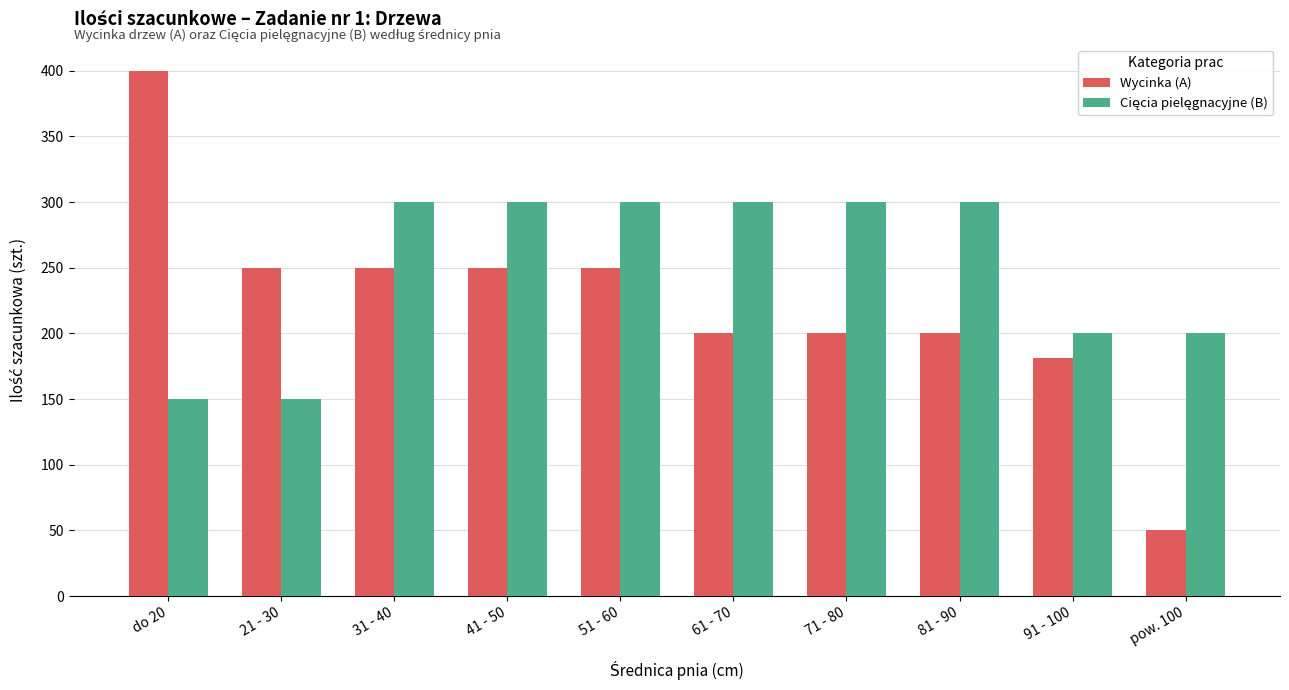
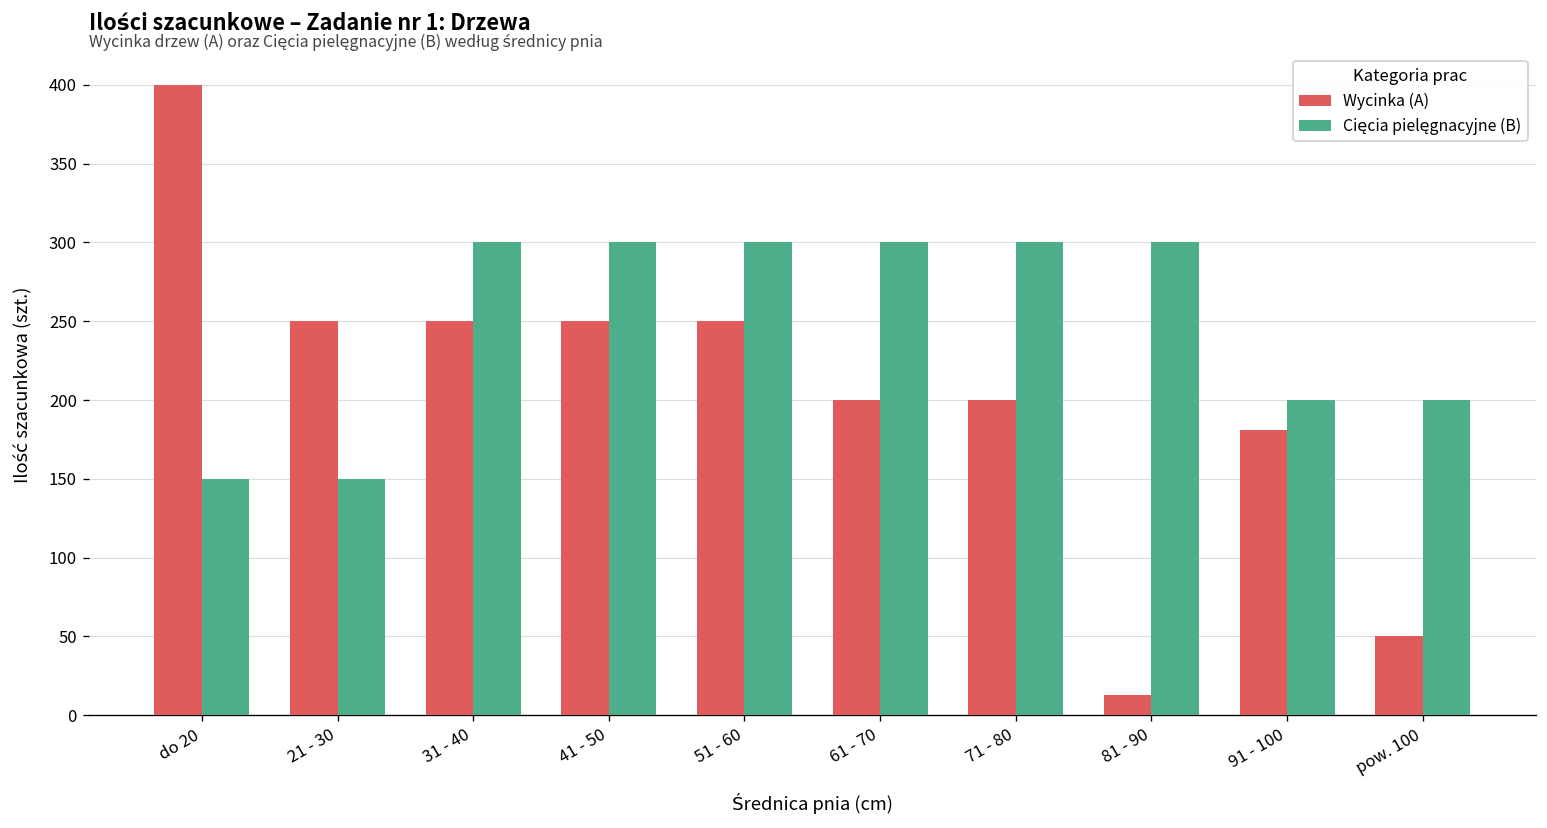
Wycinka (A), 81 - 90: 200 -> 13
